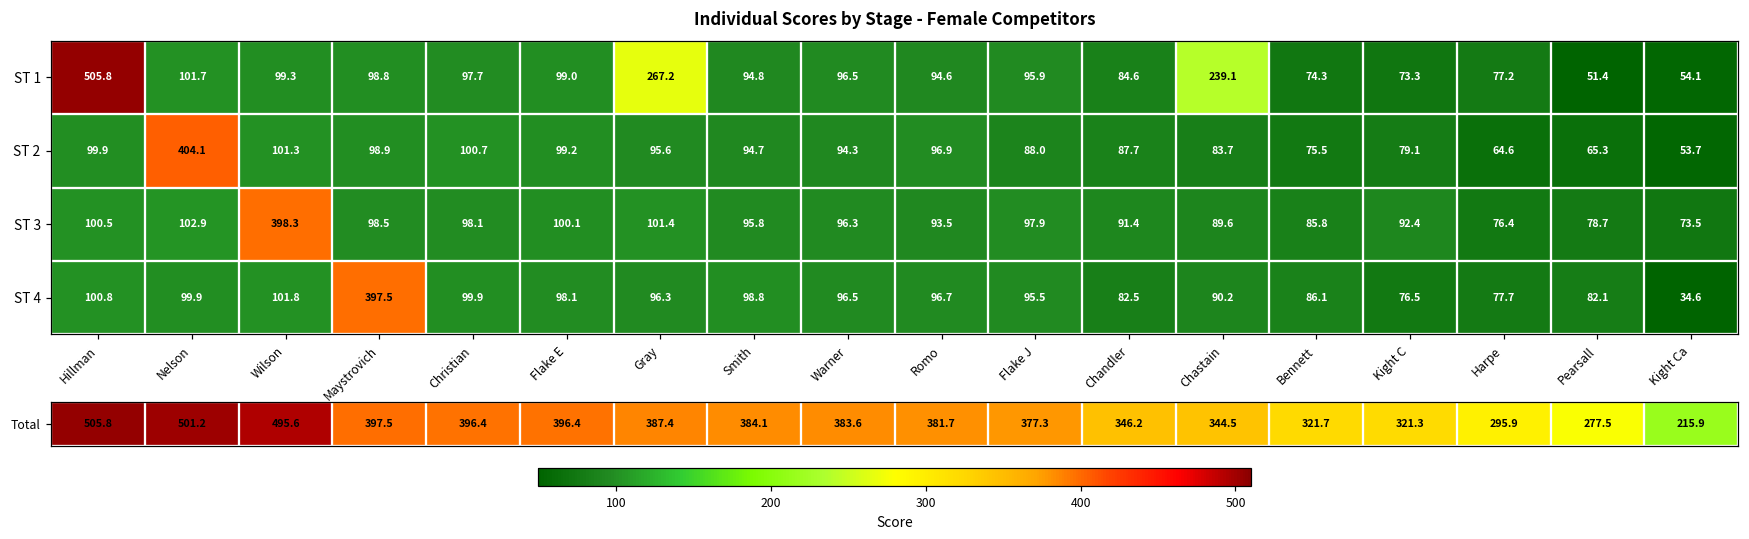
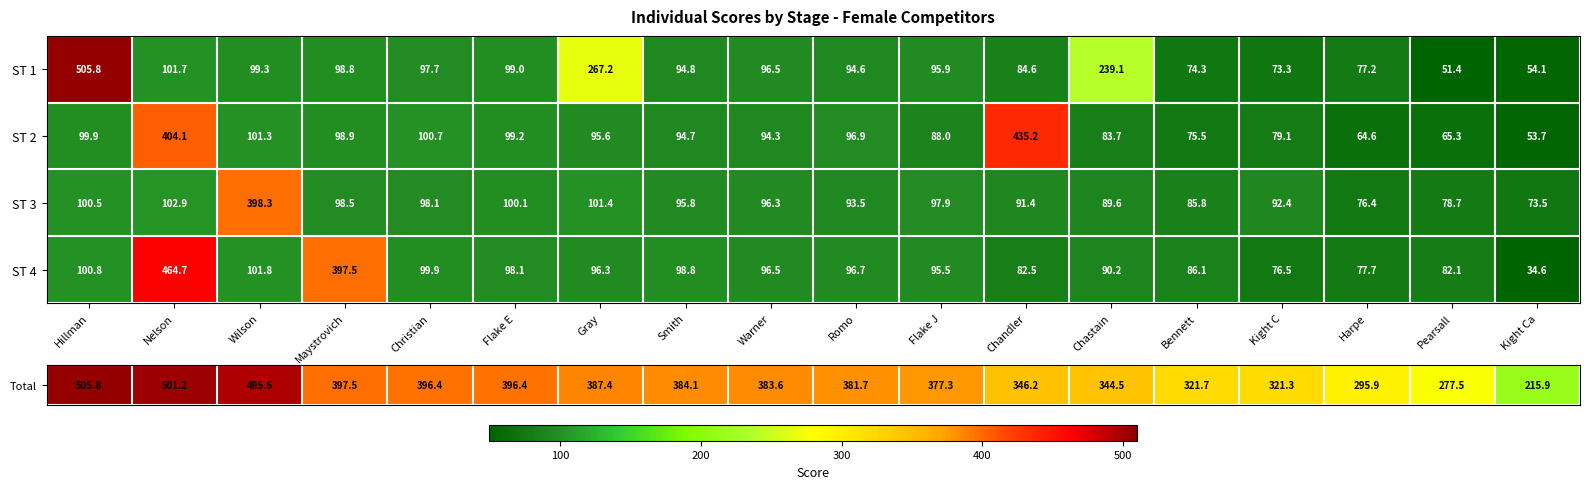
ST 2, Chandler: 87.7 -> 435.2
ST 4, Nelson: 99.9 -> 464.7
